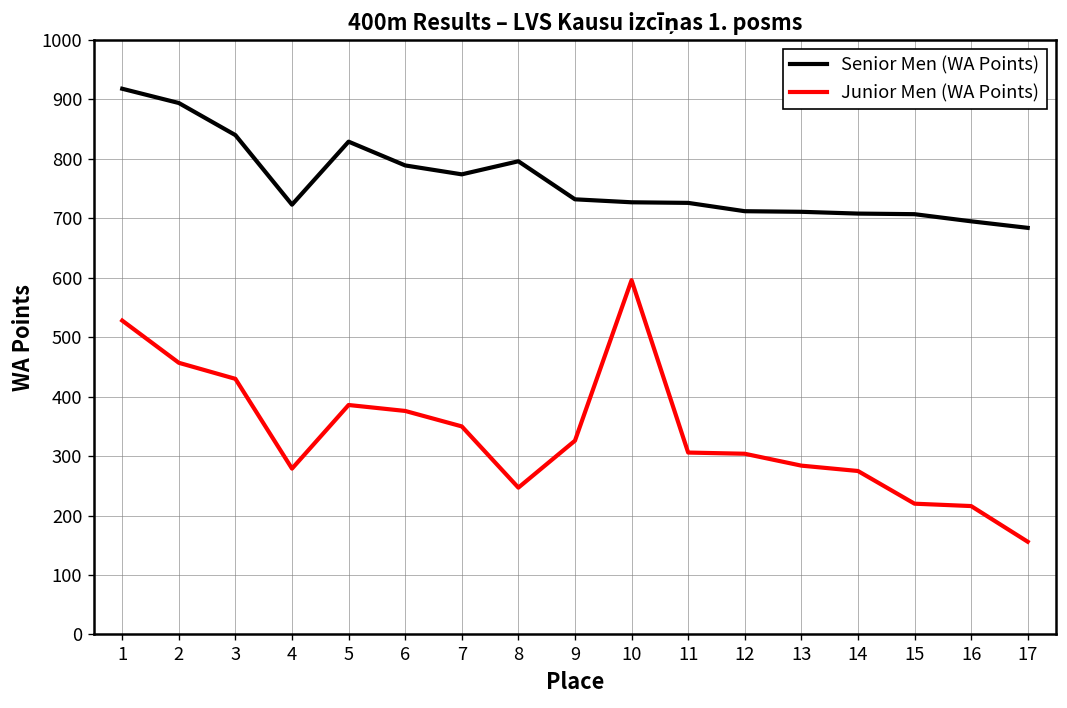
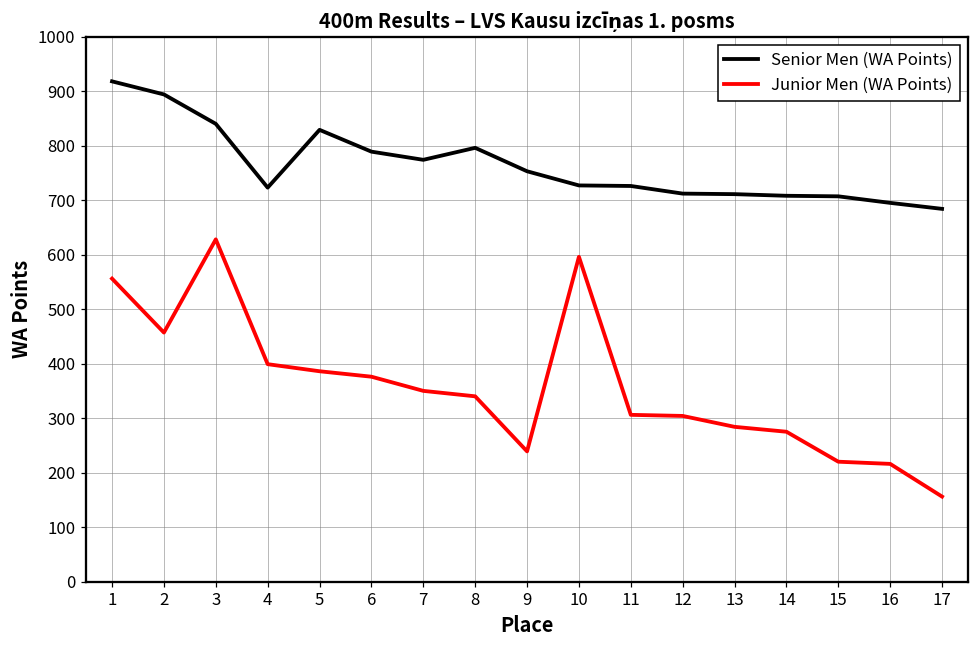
Junior Men (WA Points), 1: 530 -> 560
Junior Men (WA Points), 3: 430 -> 630
Junior Men (WA Points), 4: 280 -> 400
Junior Men (WA Points), 8: 250 -> 340
Senior Men (WA Points), 9: 730 -> 750
Junior Men (WA Points), 9: 330 -> 240
